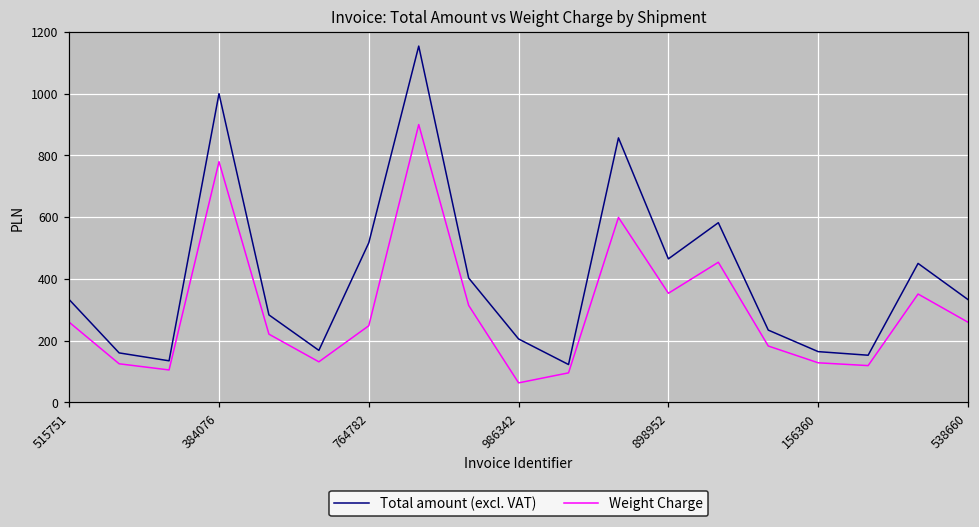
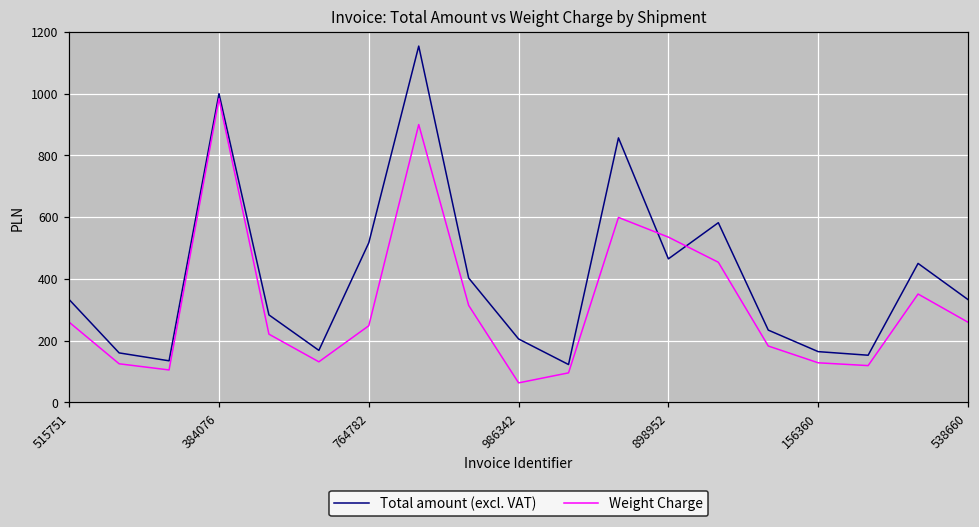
Weight Charge, 384076: 780 -> 980
Weight Charge, 898952: 350 -> 540
